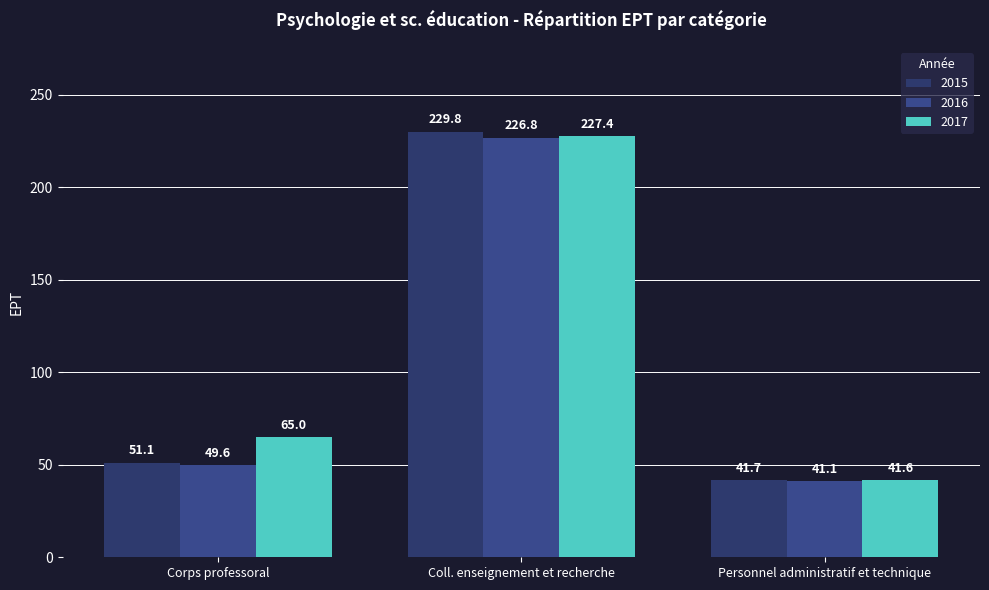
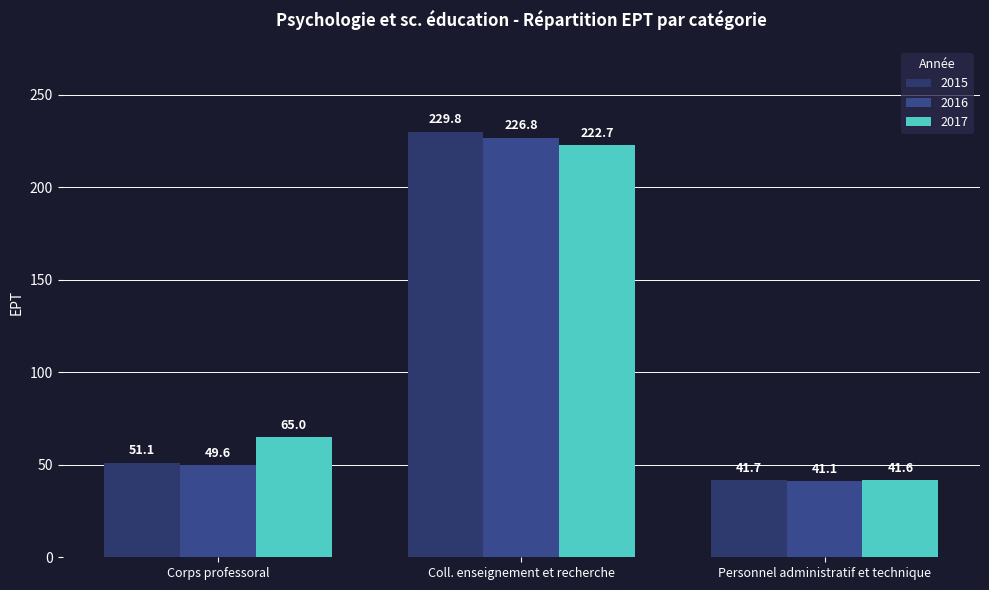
2017, Coll. enseignement et recherche: 227.4 -> 222.7
